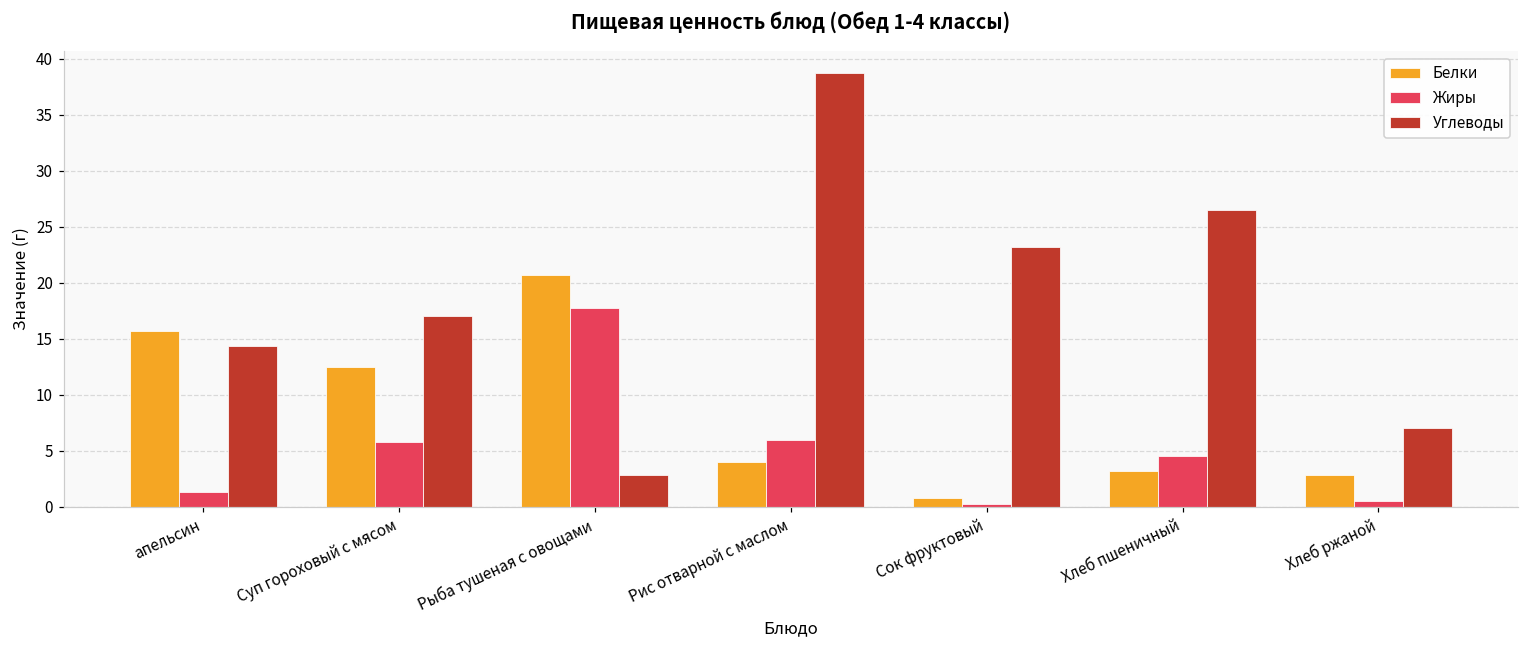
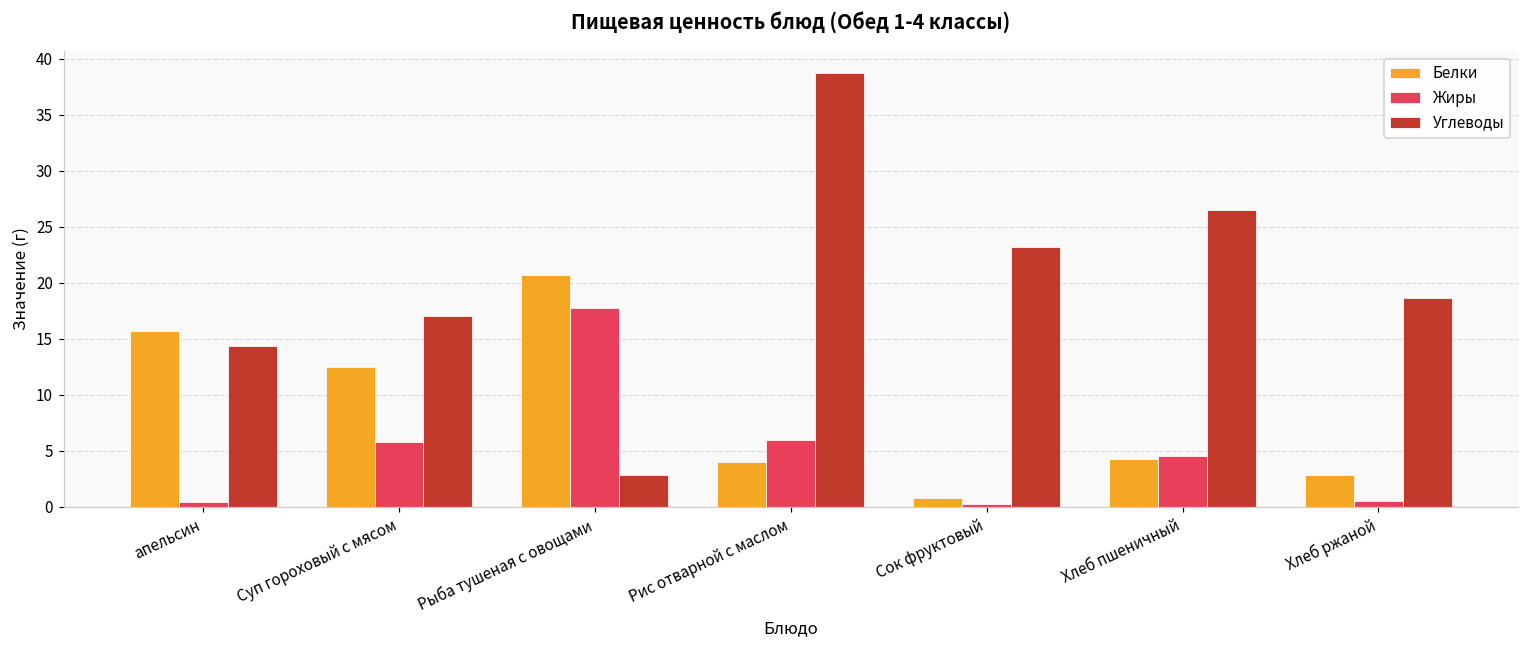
Жиры, апельсин: 1.3 -> 0.4
Белки, Хлеб пшеничный: 3.2 -> 4.3
Углеводы, Хлеб ржаной: 7.0 -> 18.6
